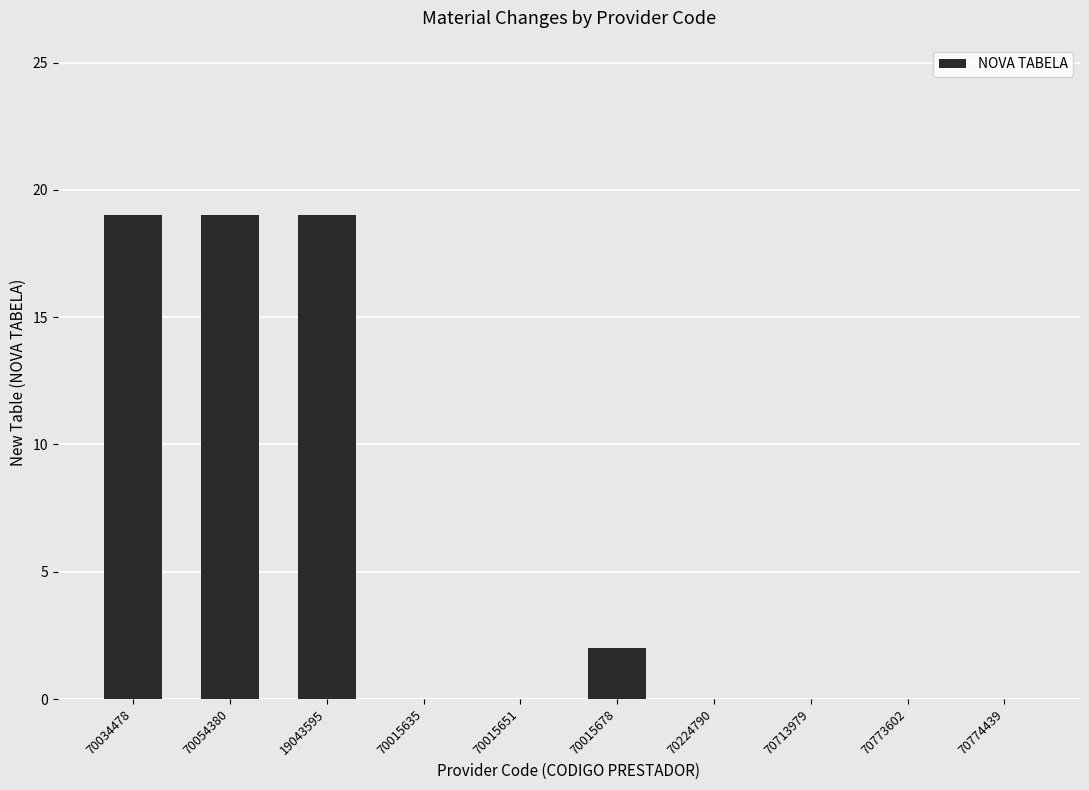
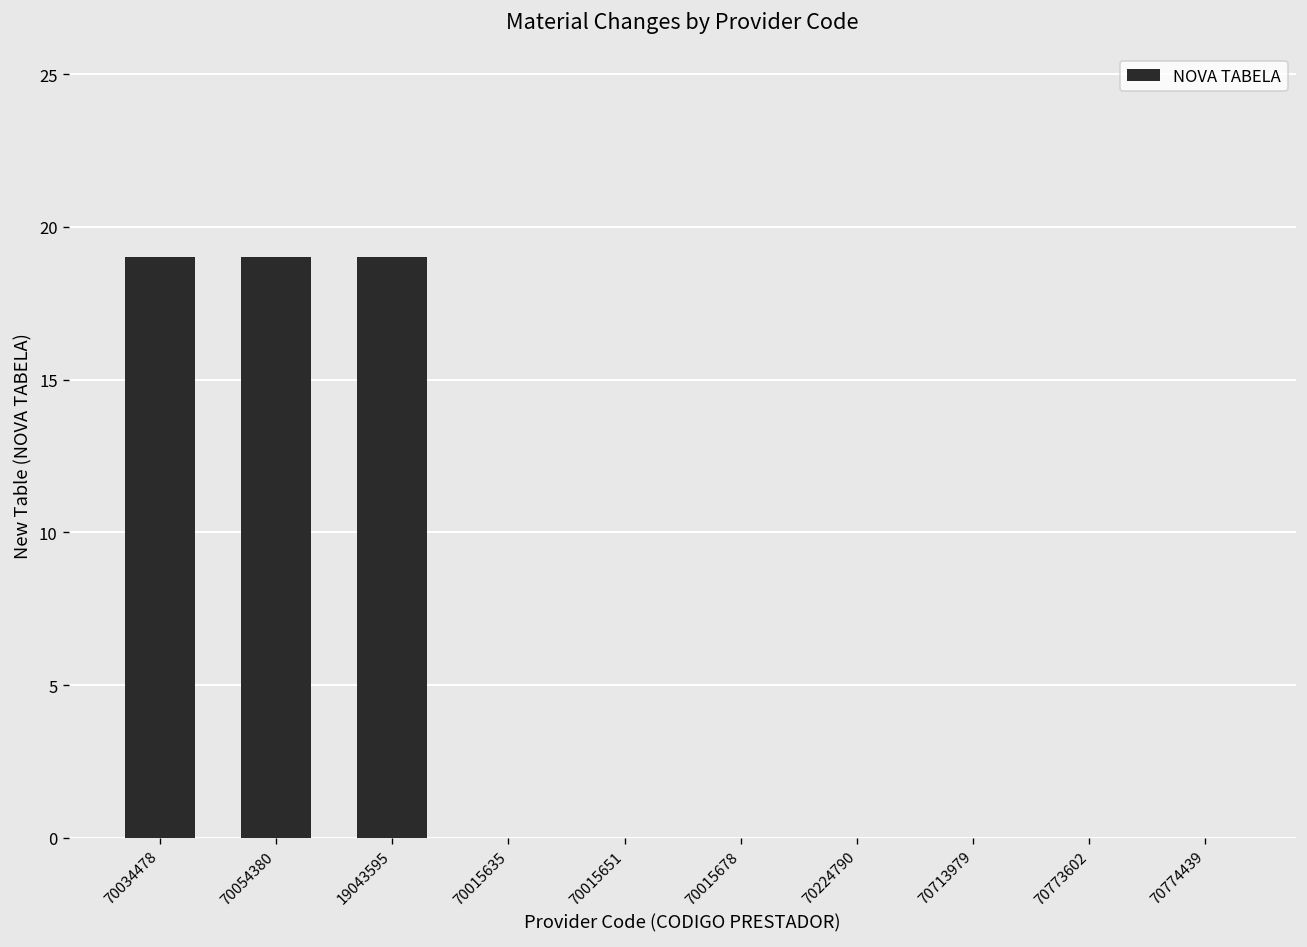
70015678: 2 -> 0
